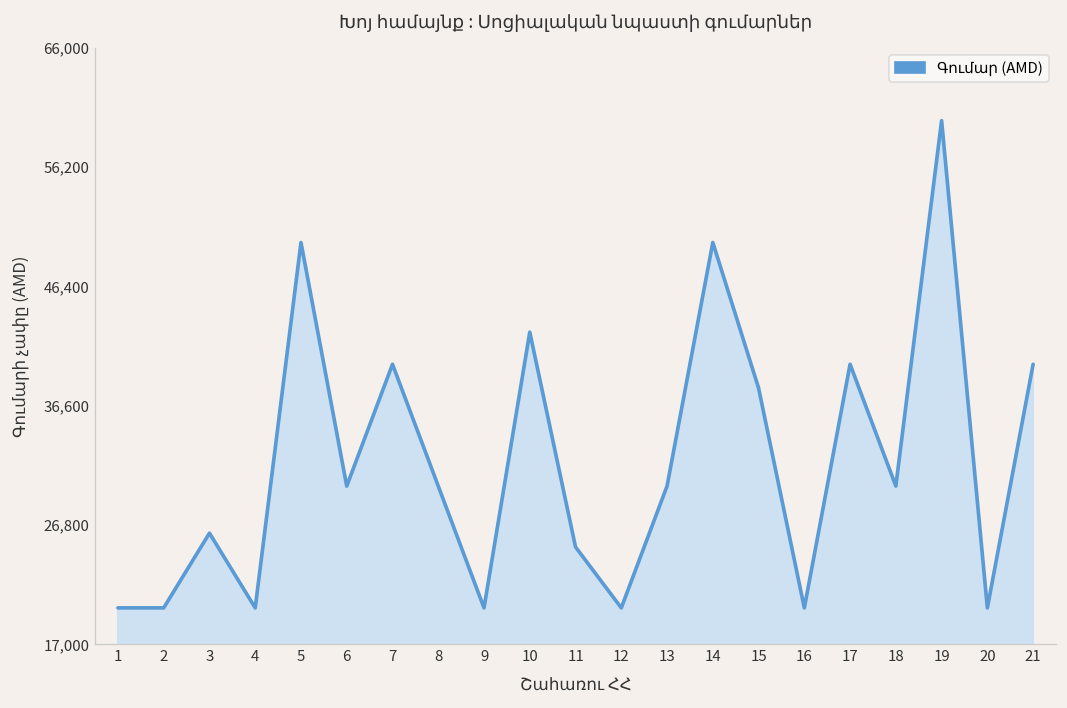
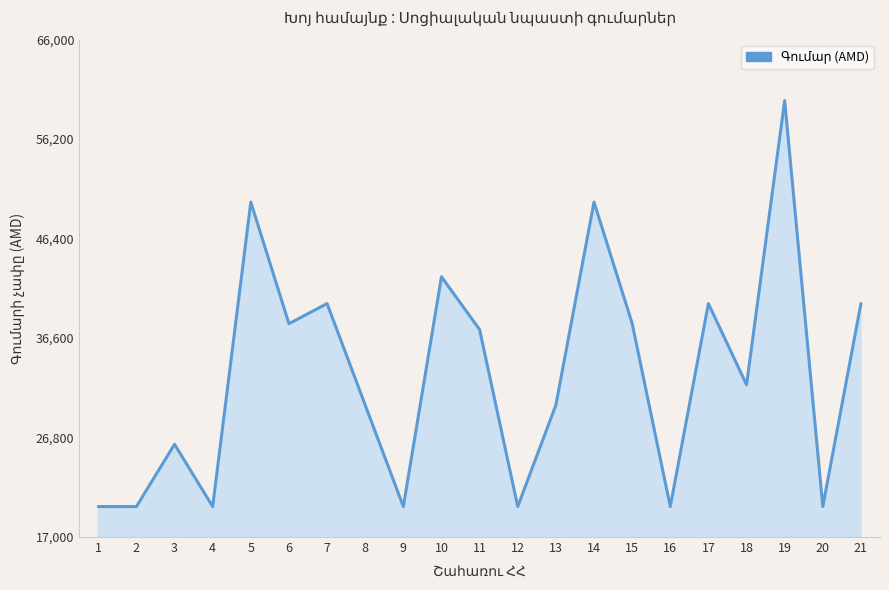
6: 30,000 -> 38,000
11: 25,000 -> 37,400
18: 30,000 -> 32,000
